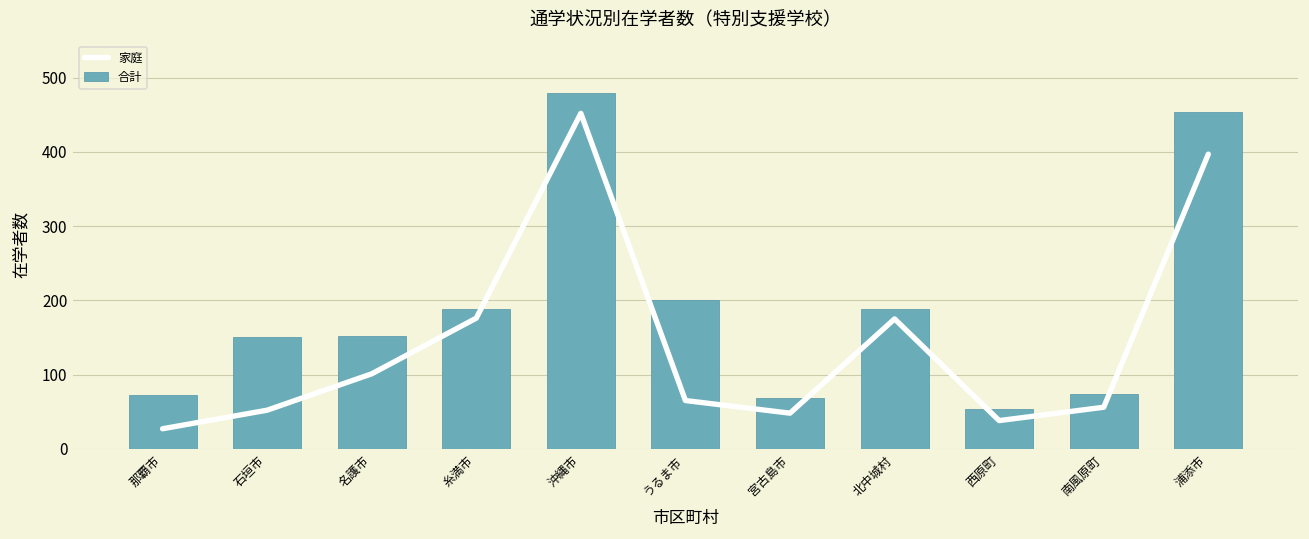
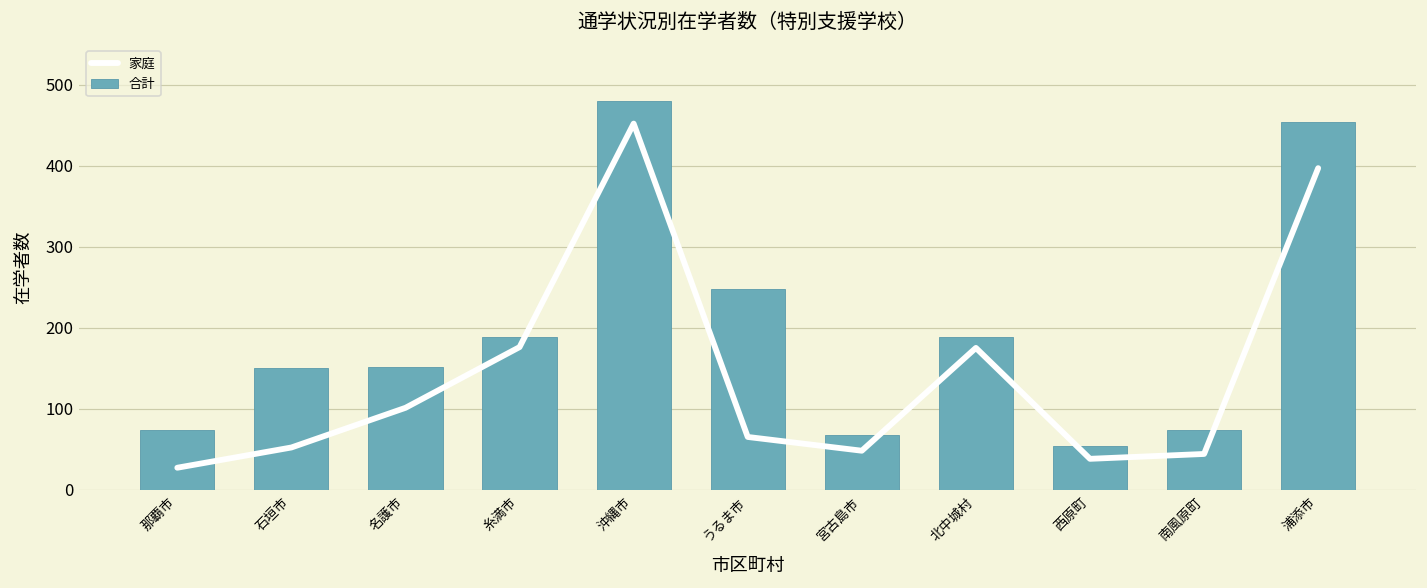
合計, うるま市: 200 -> 250
家庭, 南風原町: 60 -> 40
